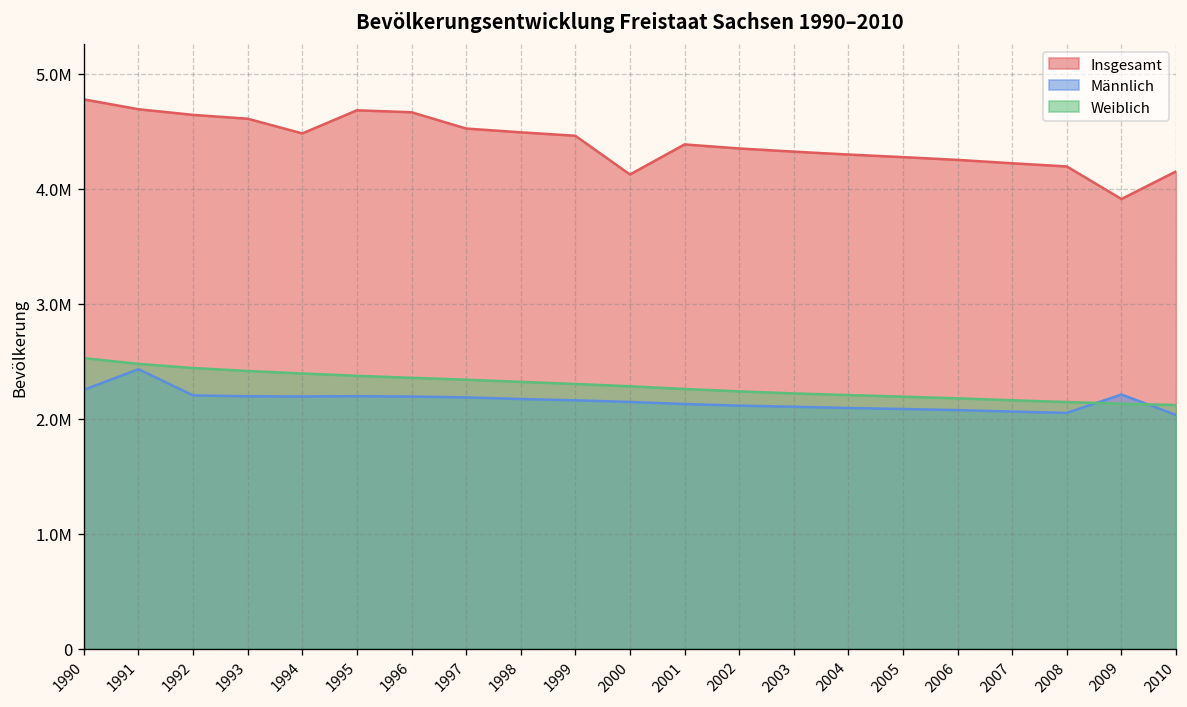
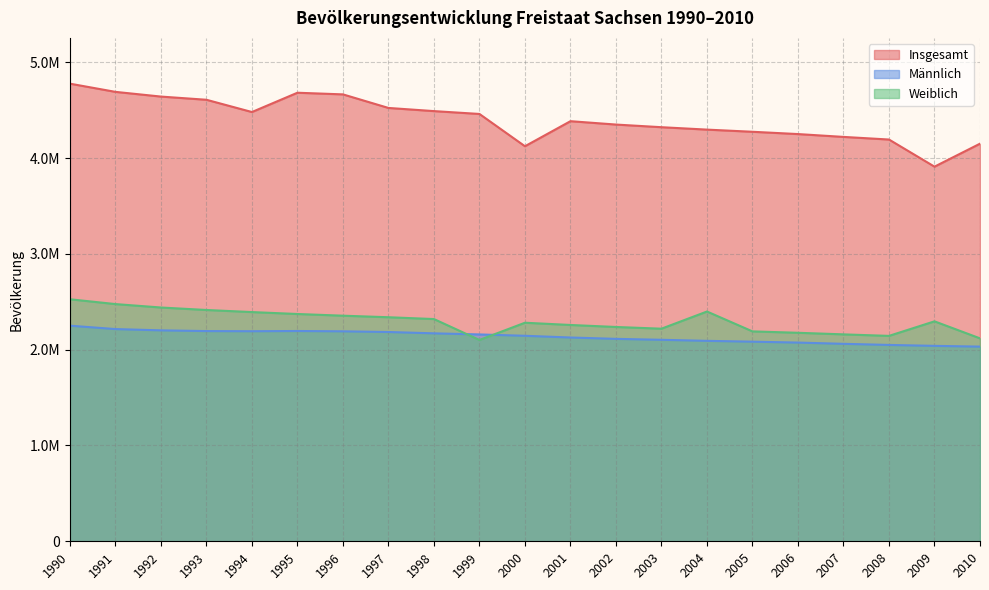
Männlich, 1991: 2400000 -> 2200000
Weiblich, 1999: 2300000 -> 2100000
Weiblich, 2004: 2200000 -> 2400000
Männlich, 2009: 2200000 -> 2000000
Weiblich, 2009: 2100000 -> 2300000
